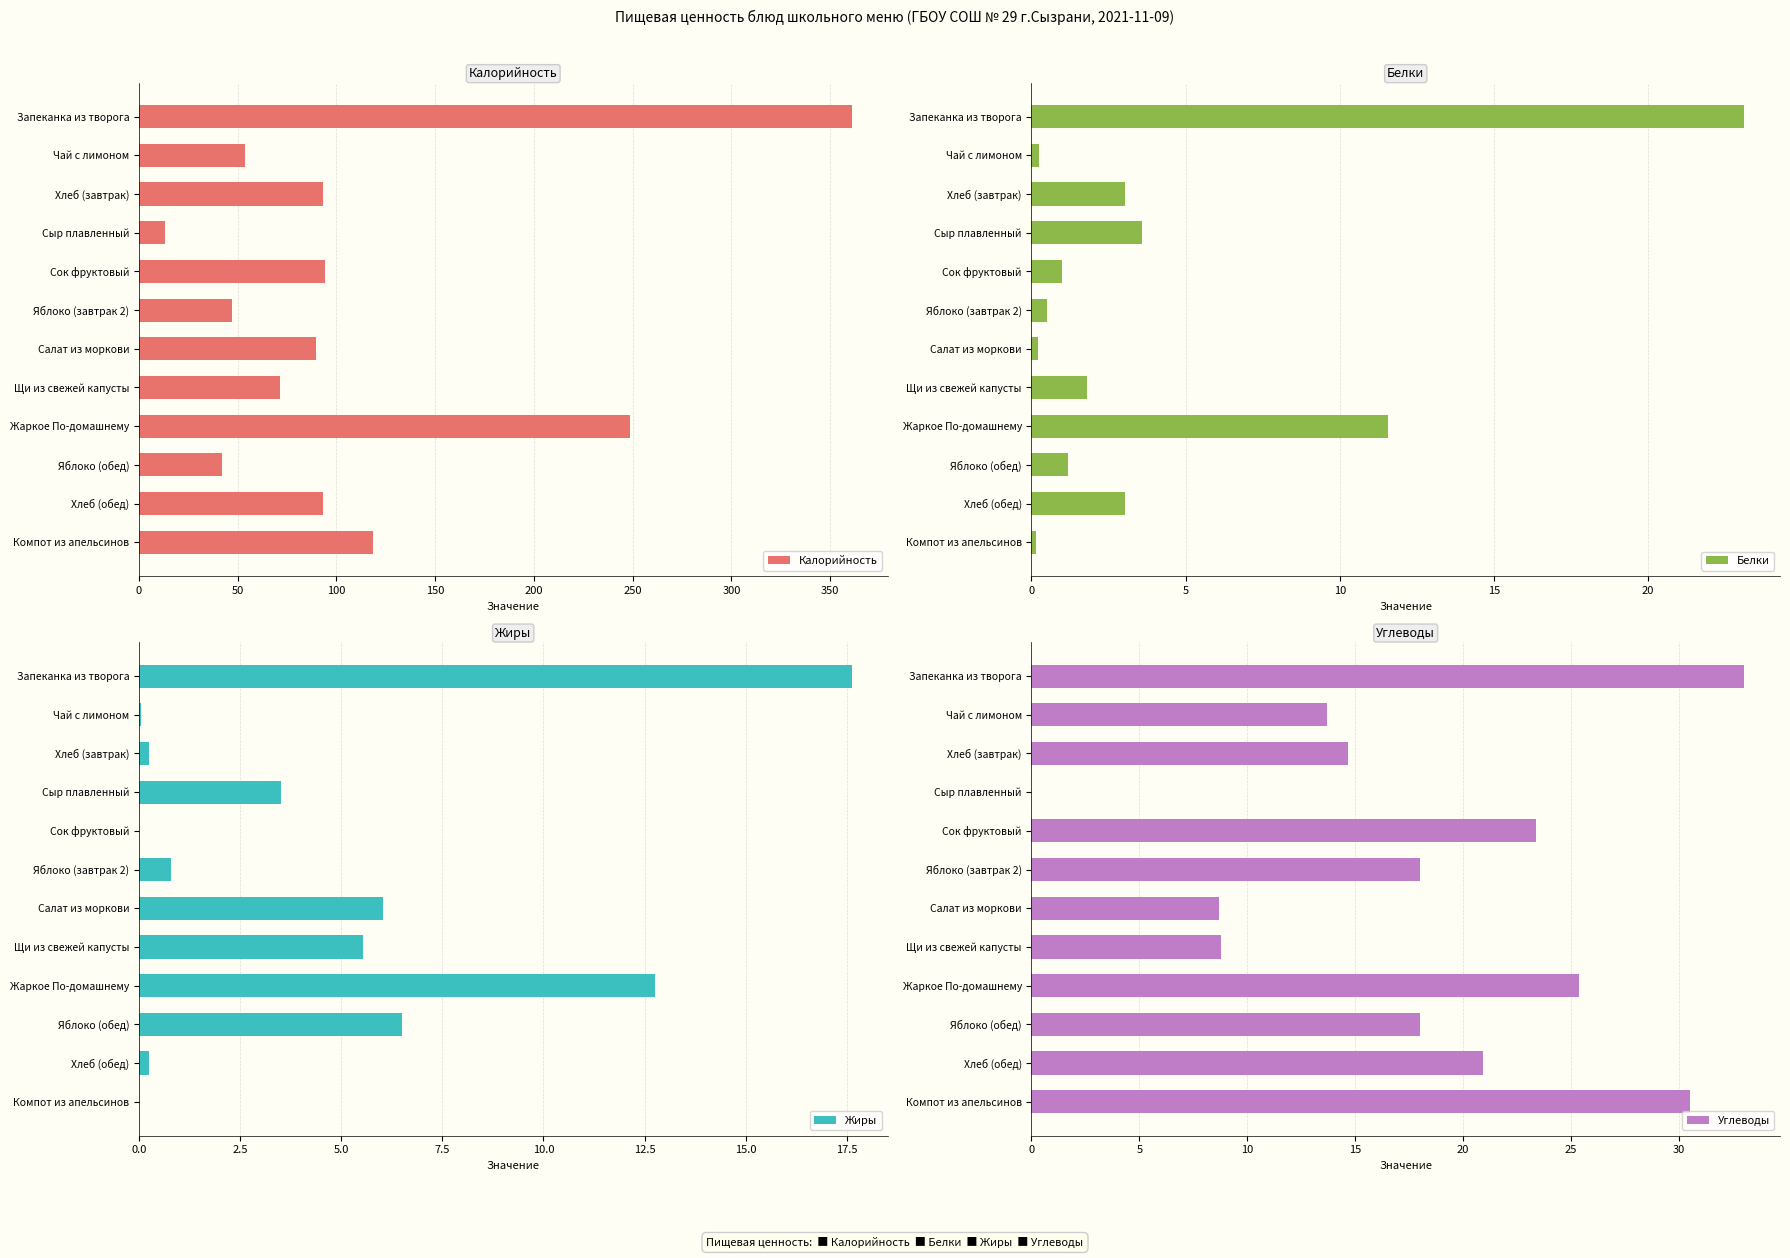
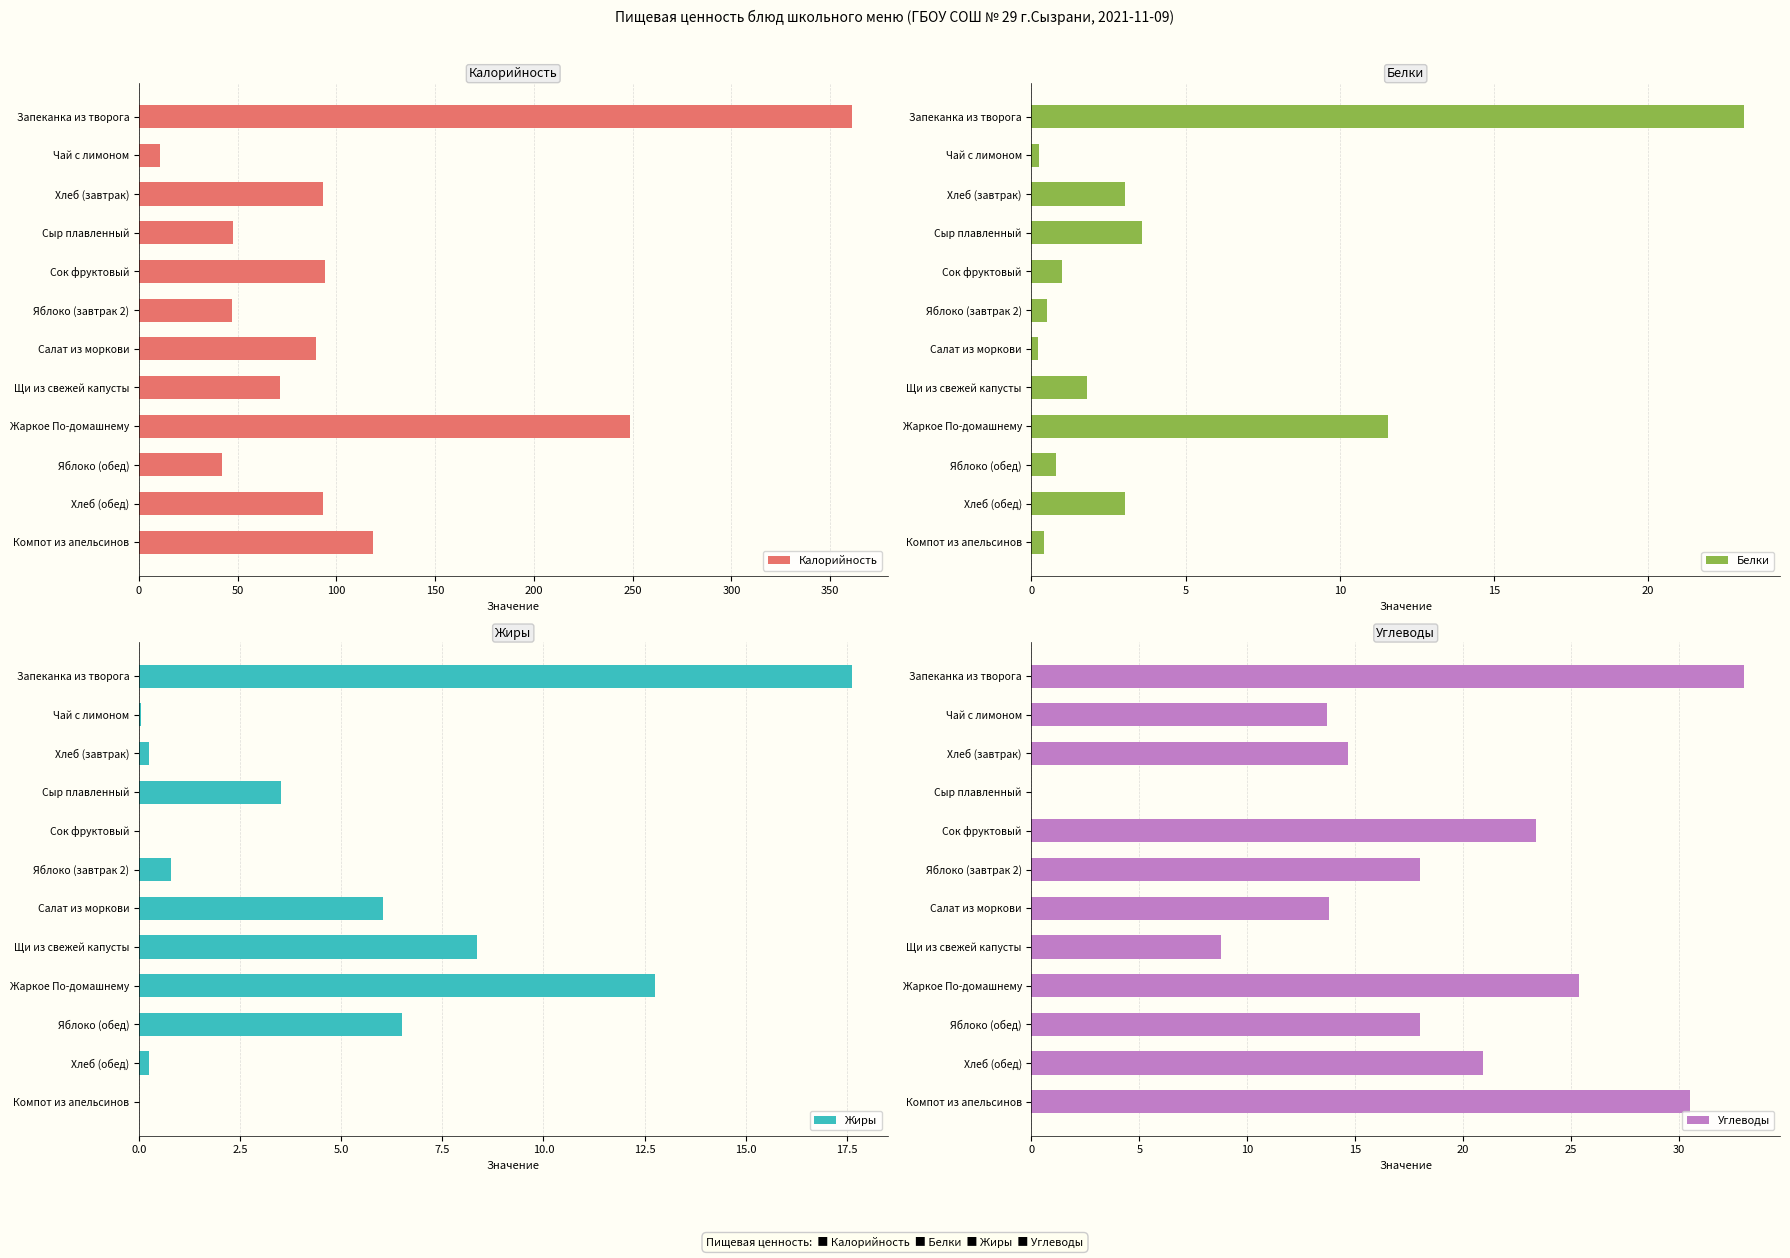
Калорийность, Чай с лимоном: 54 -> 11
Калорийность, Сыр плавленный: 13 -> 47
Белки, Яблоко (обед): 1.2 -> 0.8
Белки, Компот из апельсинов: 0.1 -> 0.4
Жиры, Щи из свежей капусты: 5.5 -> 8.4
Углеводы, Салат из моркови: 8.7 -> 13.8
